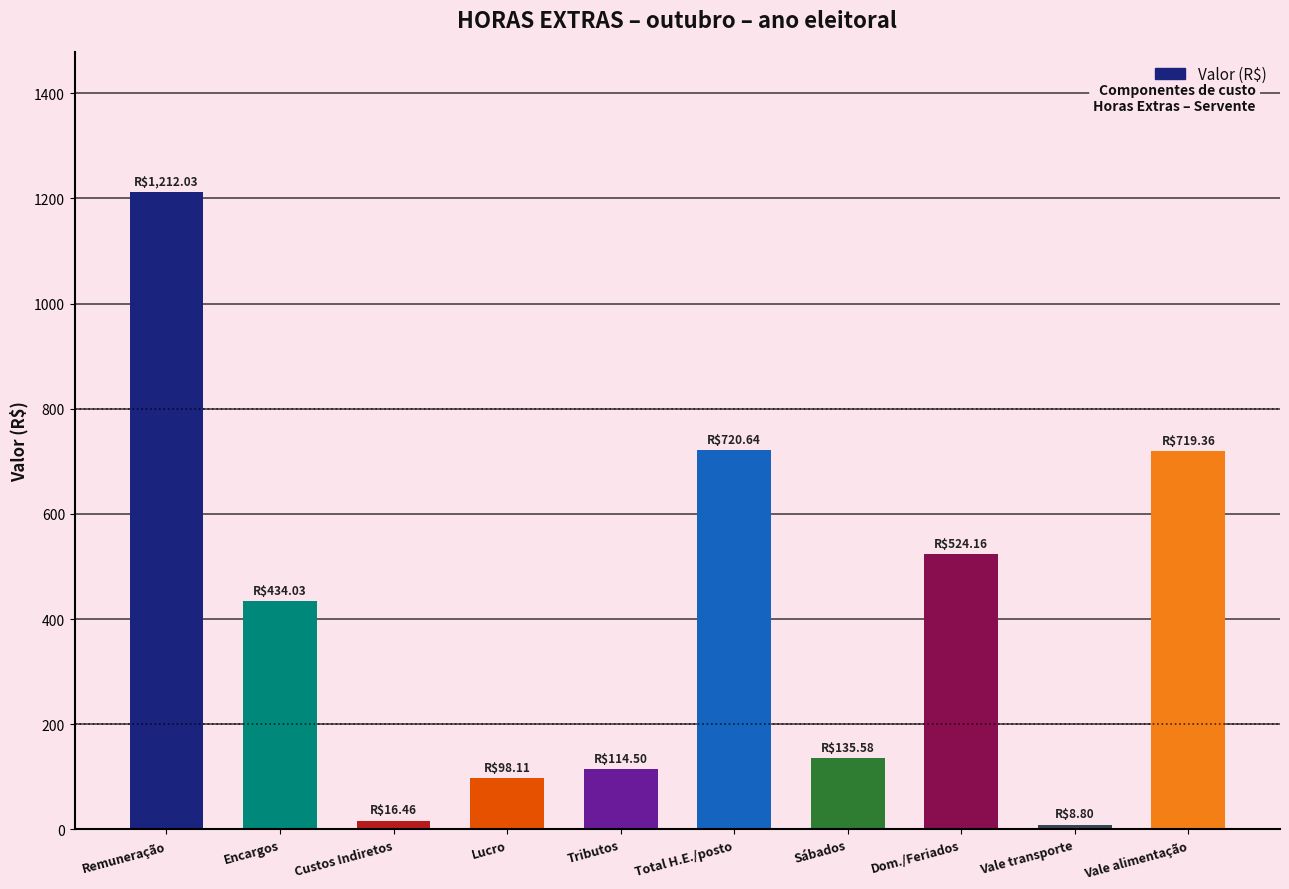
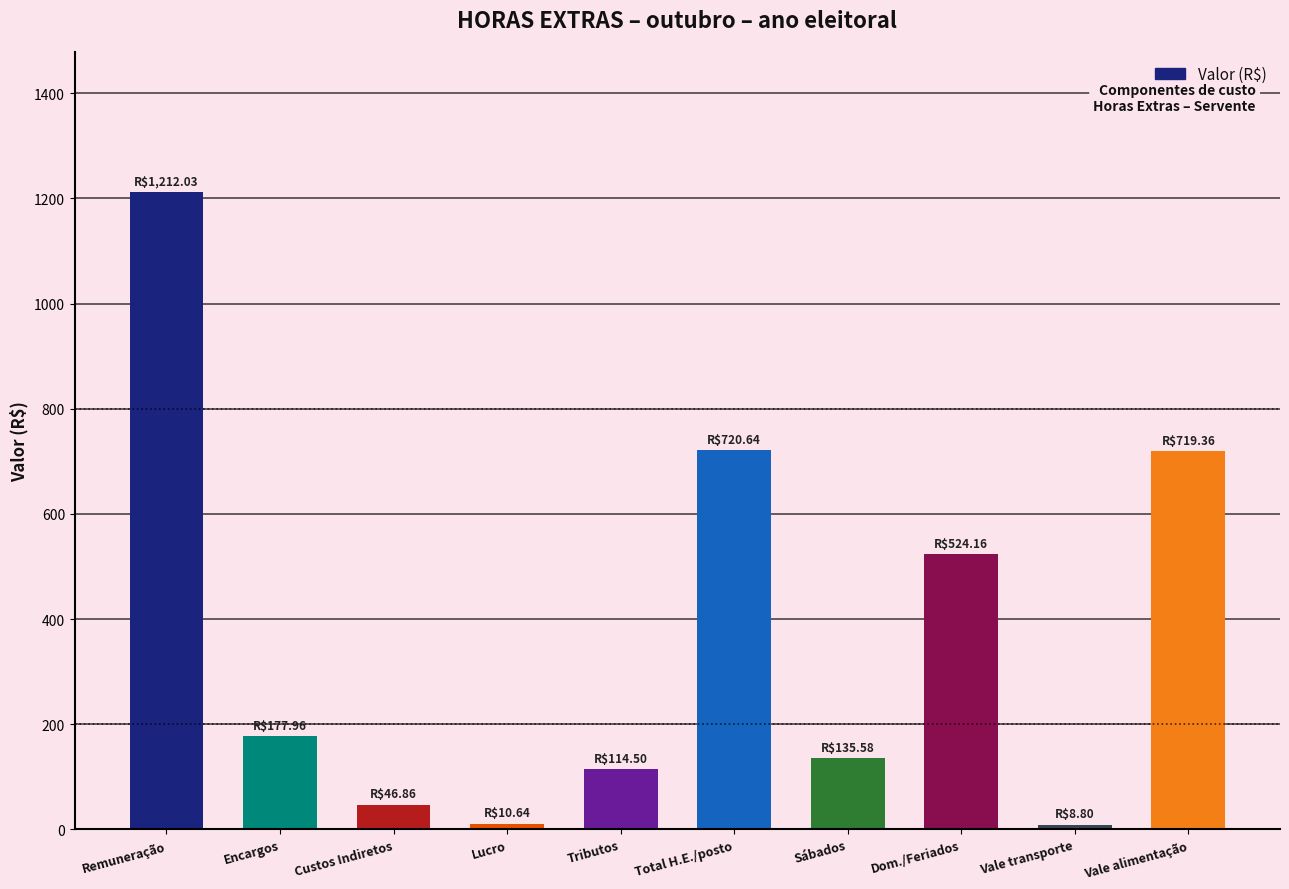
Encargos: $434.03 -> $177.96
Custos Indiretos: $16.46 -> $46.86
Lucro: $98.11 -> $10.64
